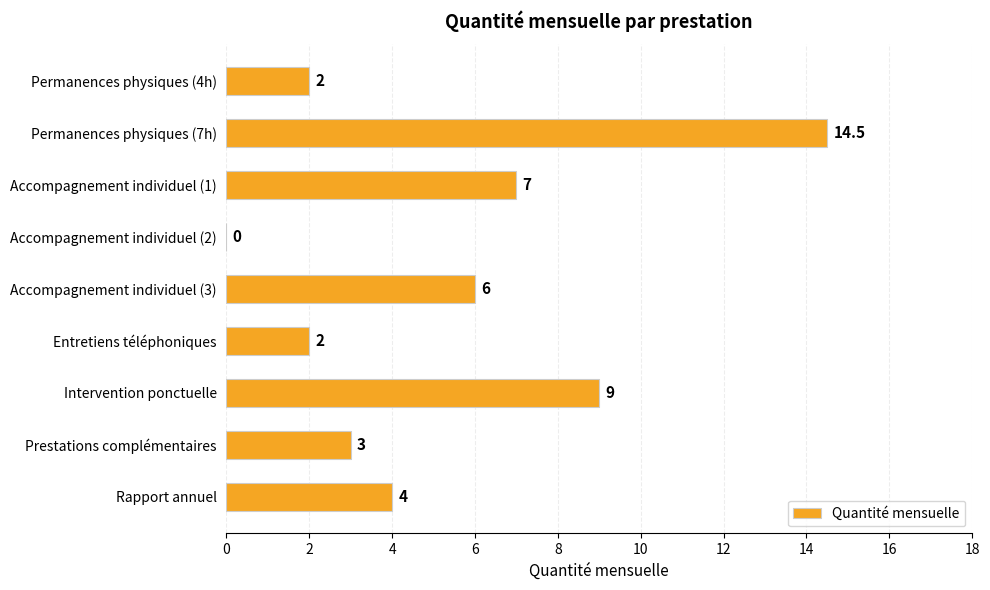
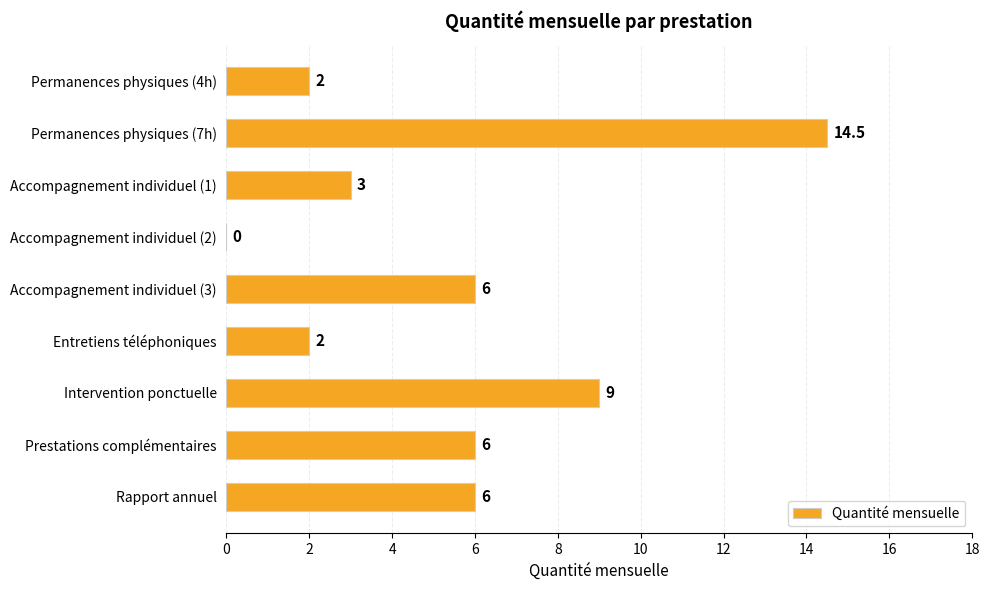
Accompagnement individuel (1): 7 -> 3
Prestations complémentaires: 3 -> 6
Rapport annuel: 4 -> 6
